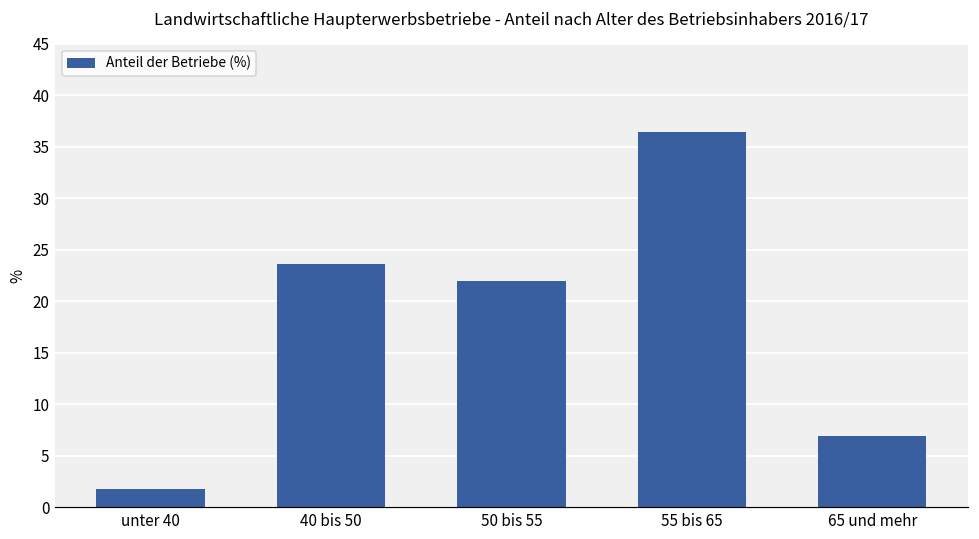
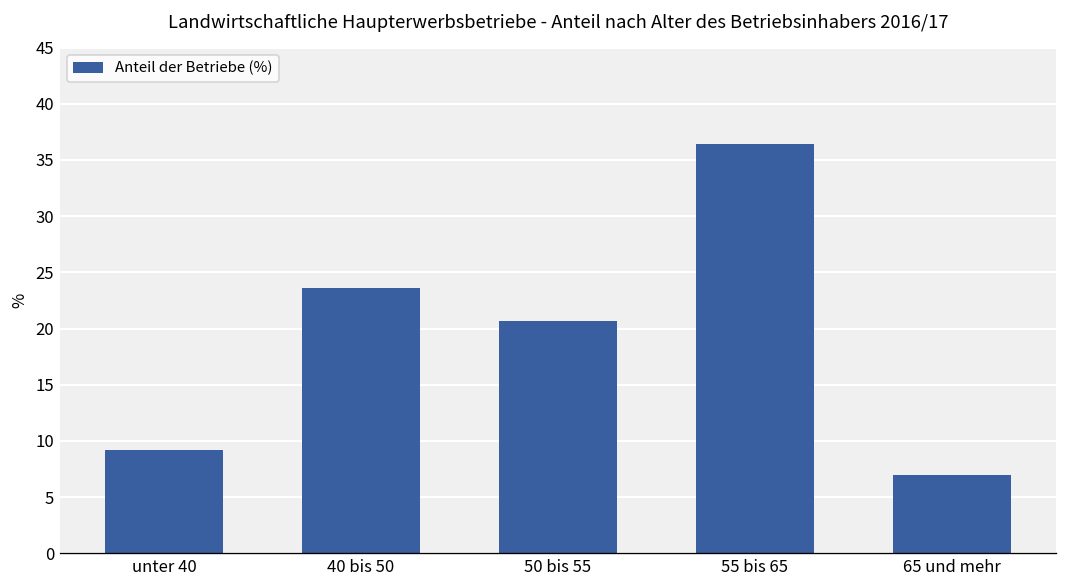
unter 40: 2 -> 9
50 bis 55: 22 -> 21
